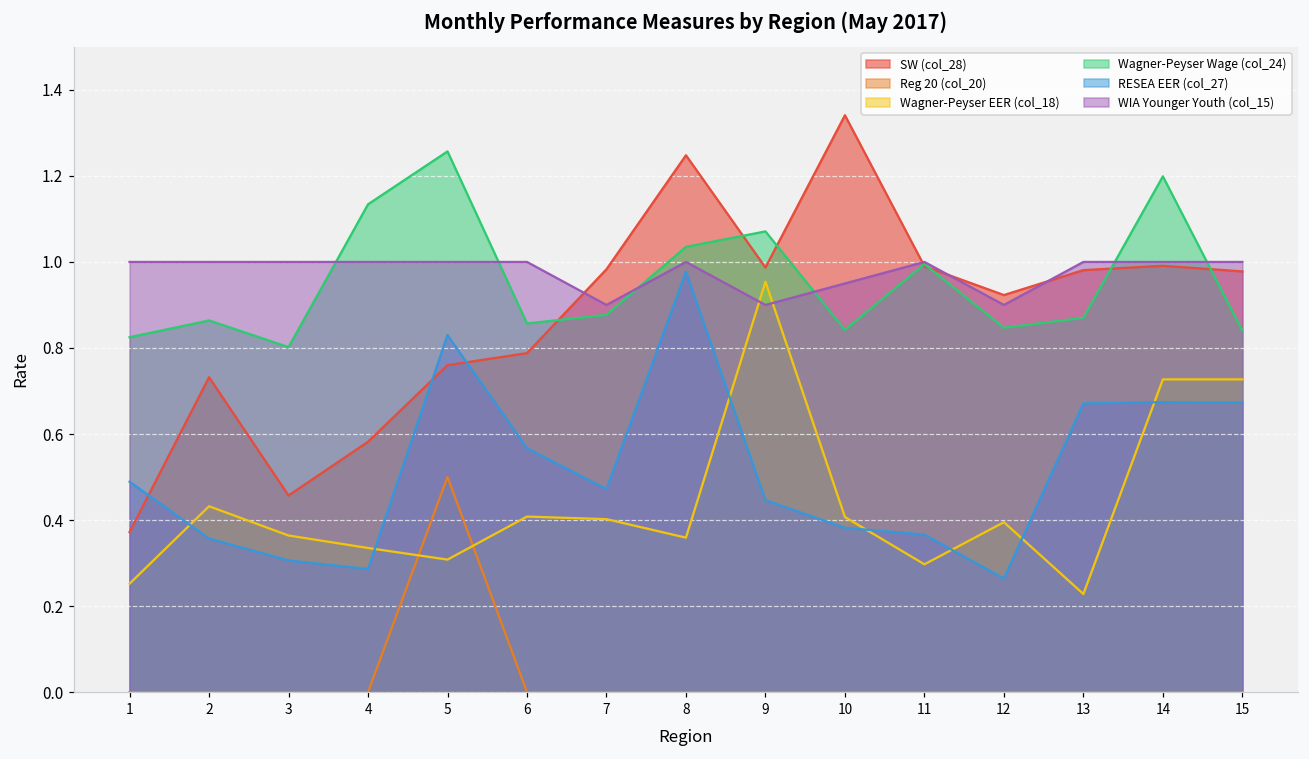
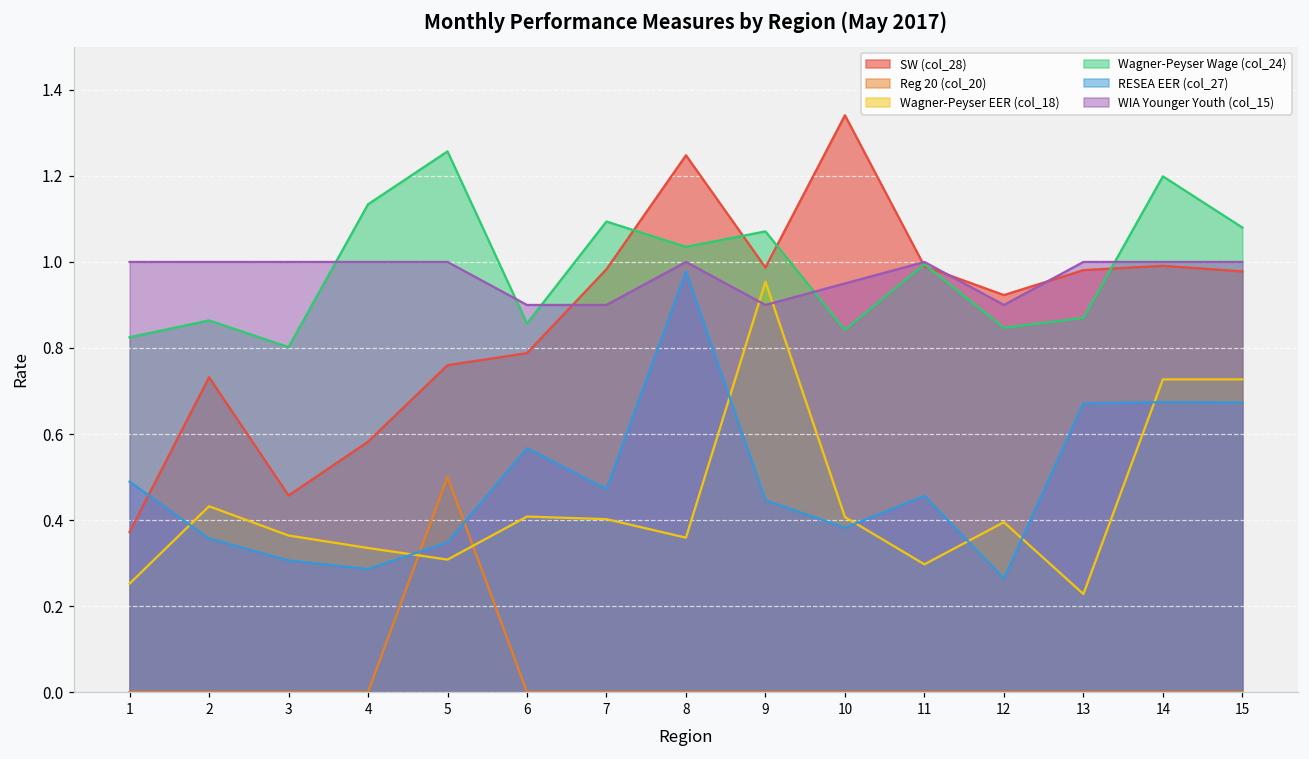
RESEA EER (col_27), 5: 0.83 -> 0.35
WIA Younger Youth (col_15), 6: 1.0 -> 0.9
Wagner-Peyser Wage (col_24), 7: 0.88 -> 1.09
RESEA EER (col_27), 11: 0.37 -> 0.46
Wagner-Peyser Wage (col_24), 15: 0.84 -> 1.08
